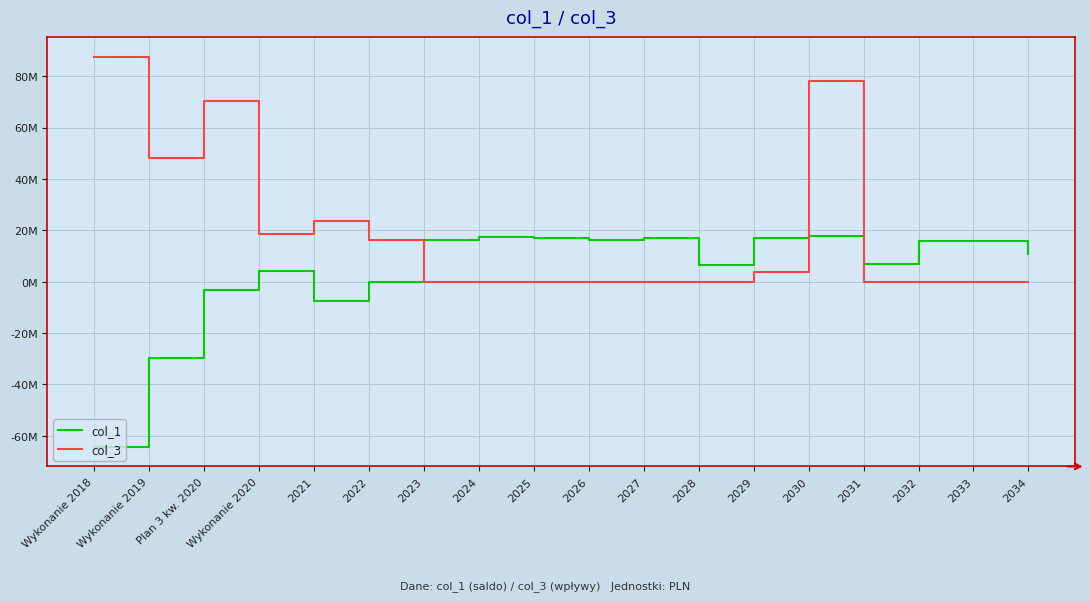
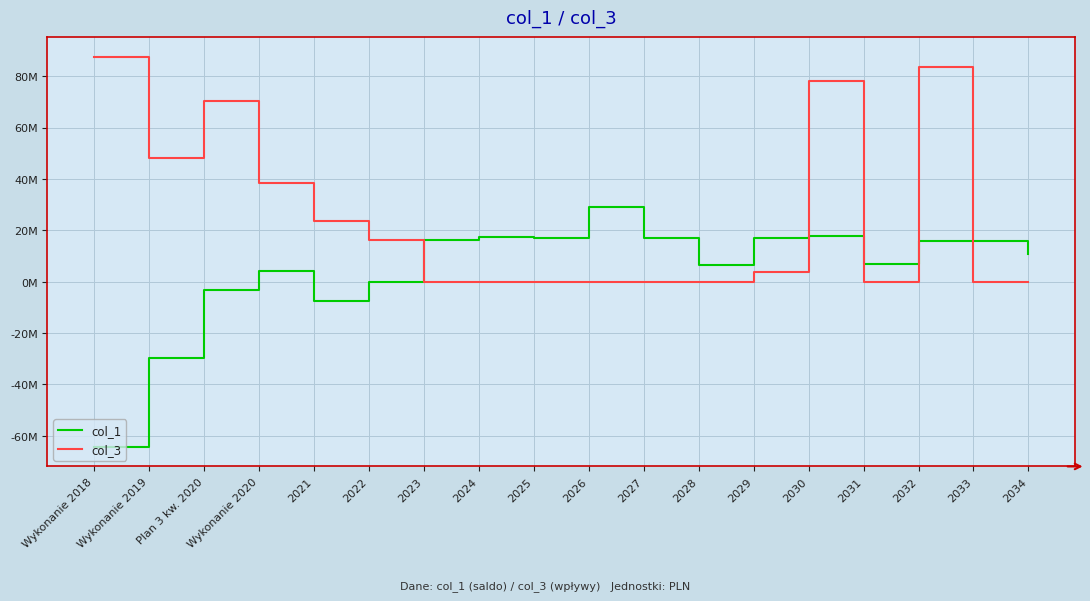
col_3, Wykonanie 2020: 18000000 -> 38000000
col_1, 2026: 16000000 -> 29000000
col_3, 2032: 0 -> 83000000
